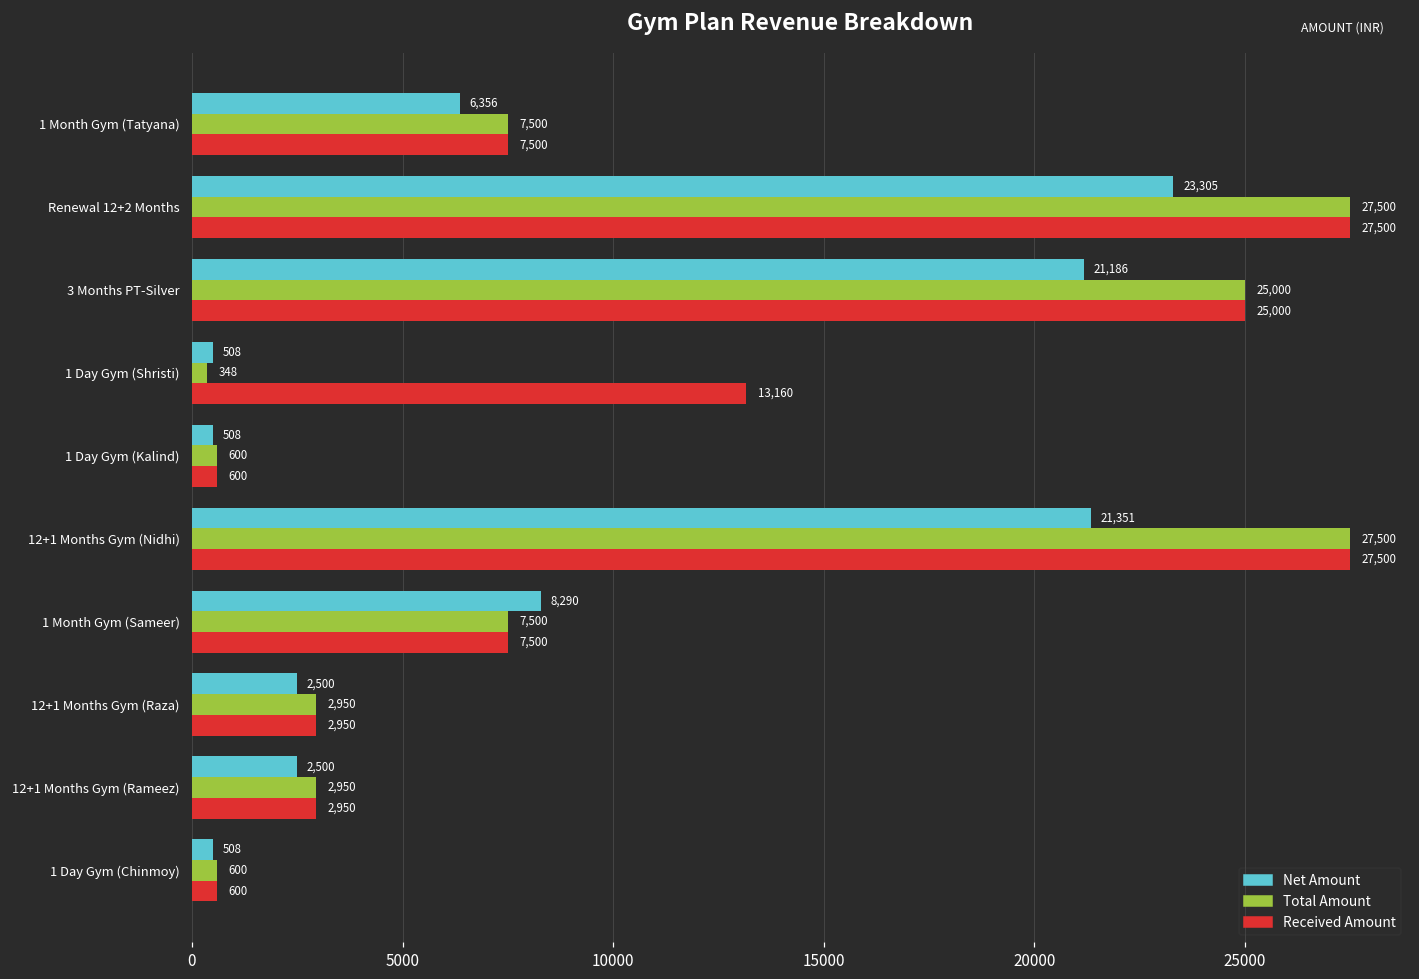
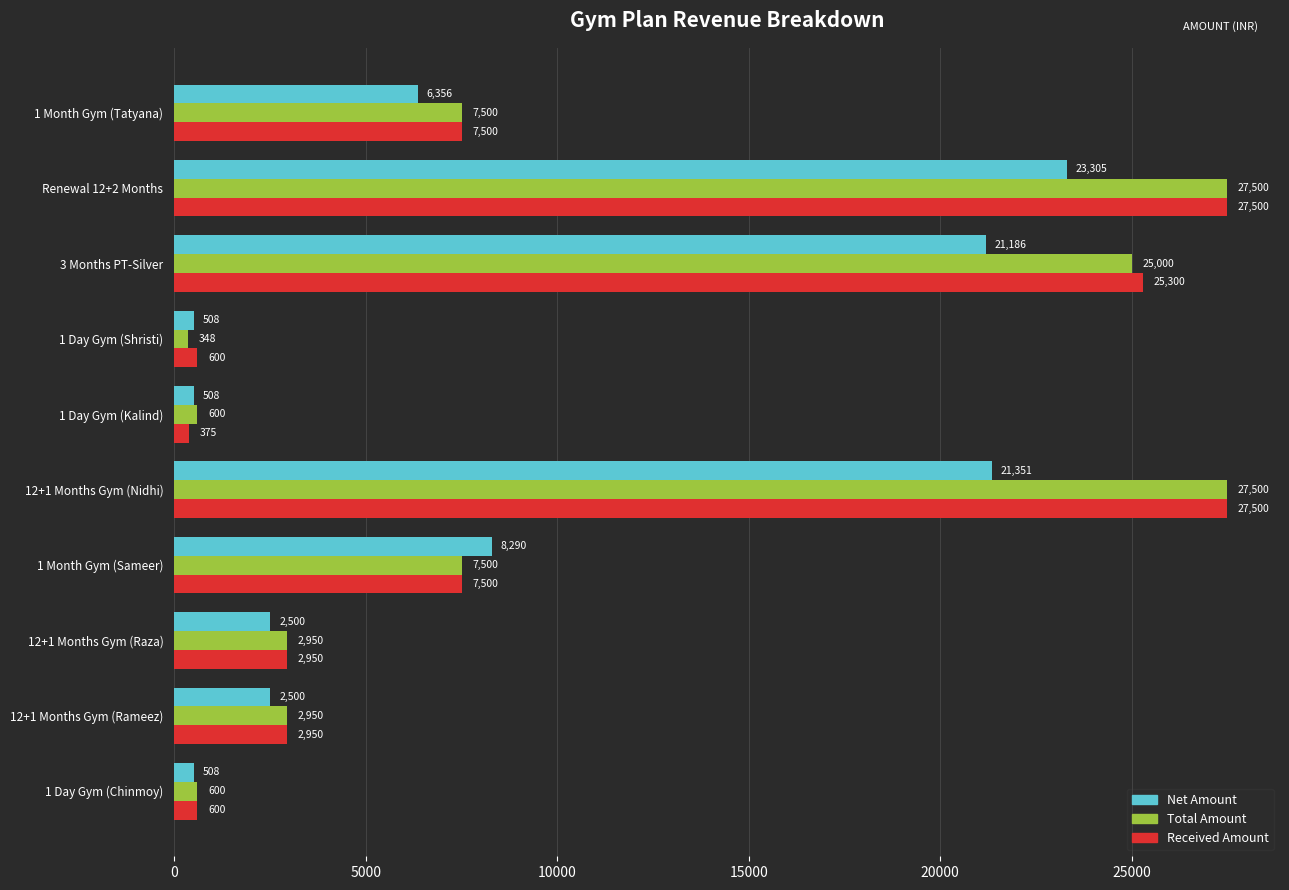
Received Amount, 3 Months PT-Silver: 25,000 -> 25,300
Received Amount, 1 Day Gym (Shristi): 13,160 -> 600
Received Amount, 1 Day Gym (Kalind): 600 -> 375
